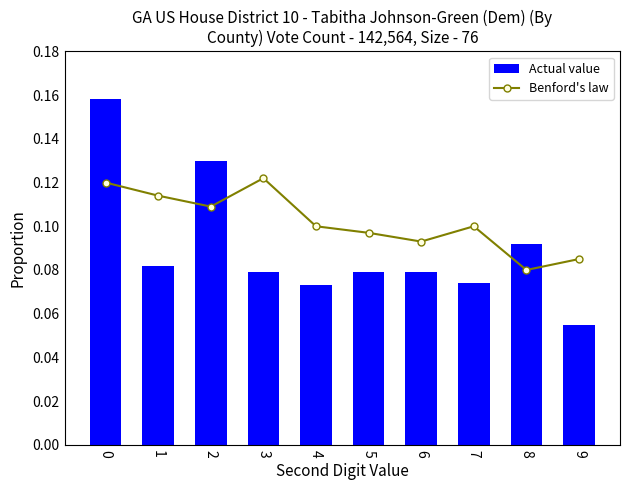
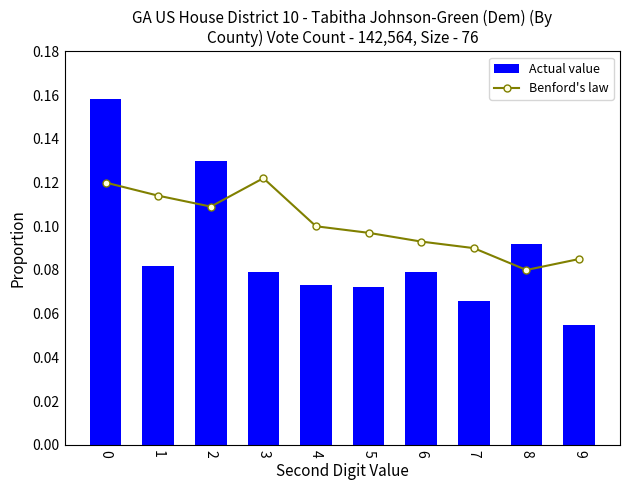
Actual value, 5: 0.079 -> 0.072
Benford's law, 7: 0.10 -> 0.09
Actual value, 7: 0.074 -> 0.066
